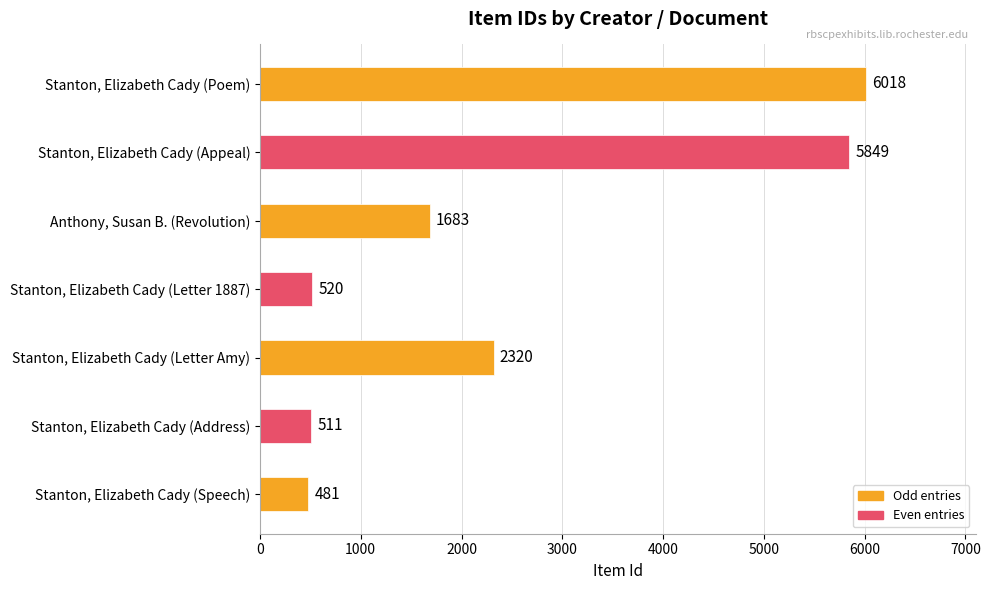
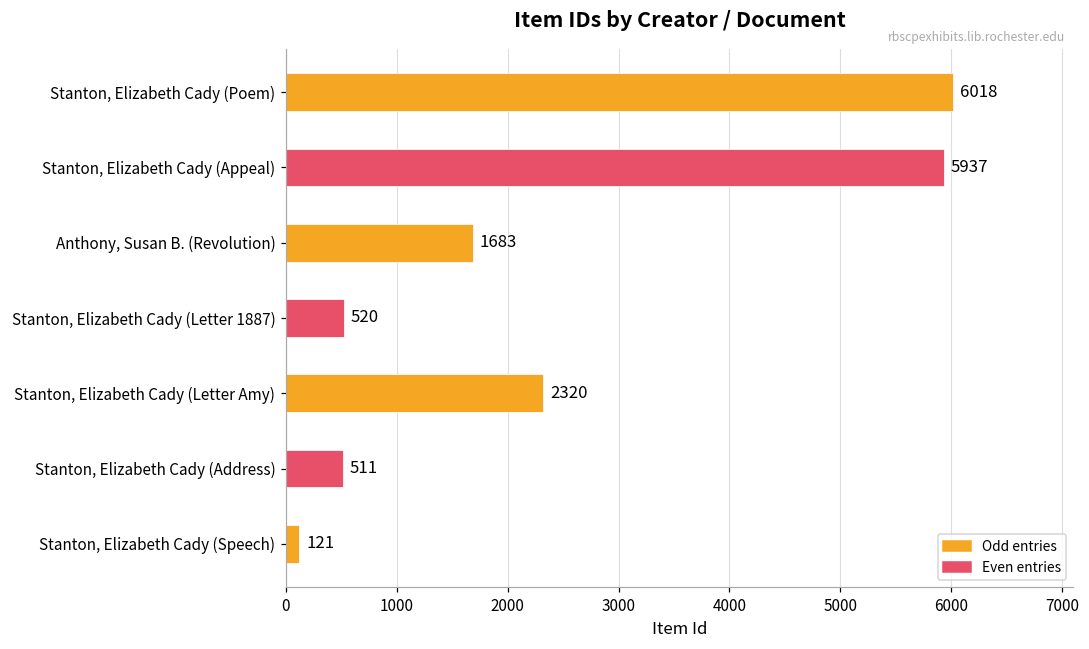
Stanton, Elizabeth Cady (Appeal): 5849 -> 5937
Stanton, Elizabeth Cady (Speech): 481 -> 121
